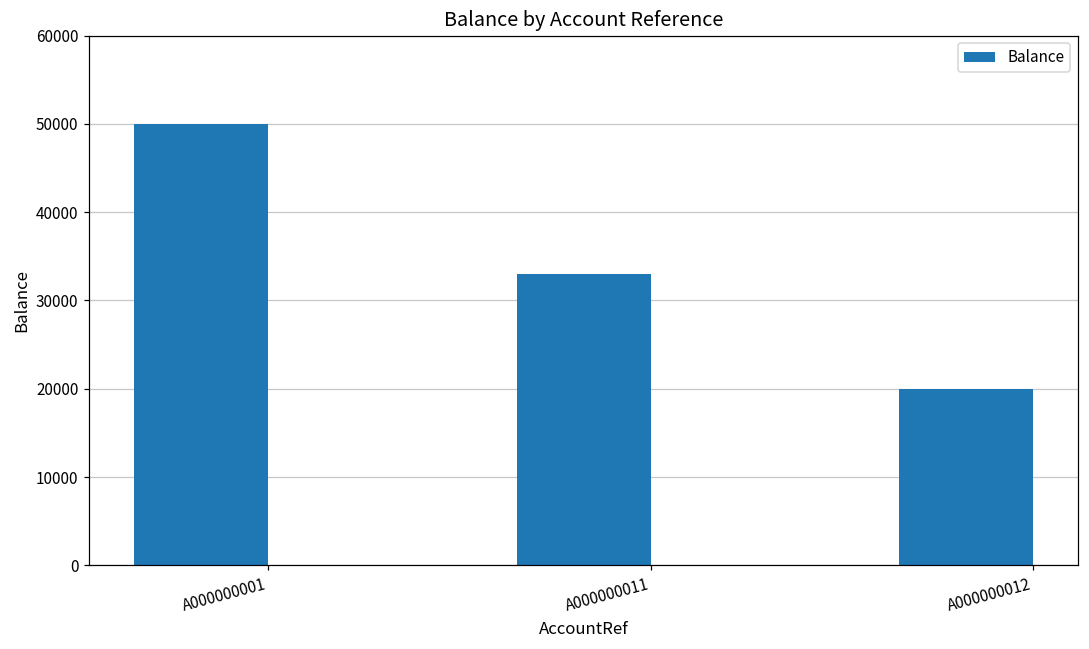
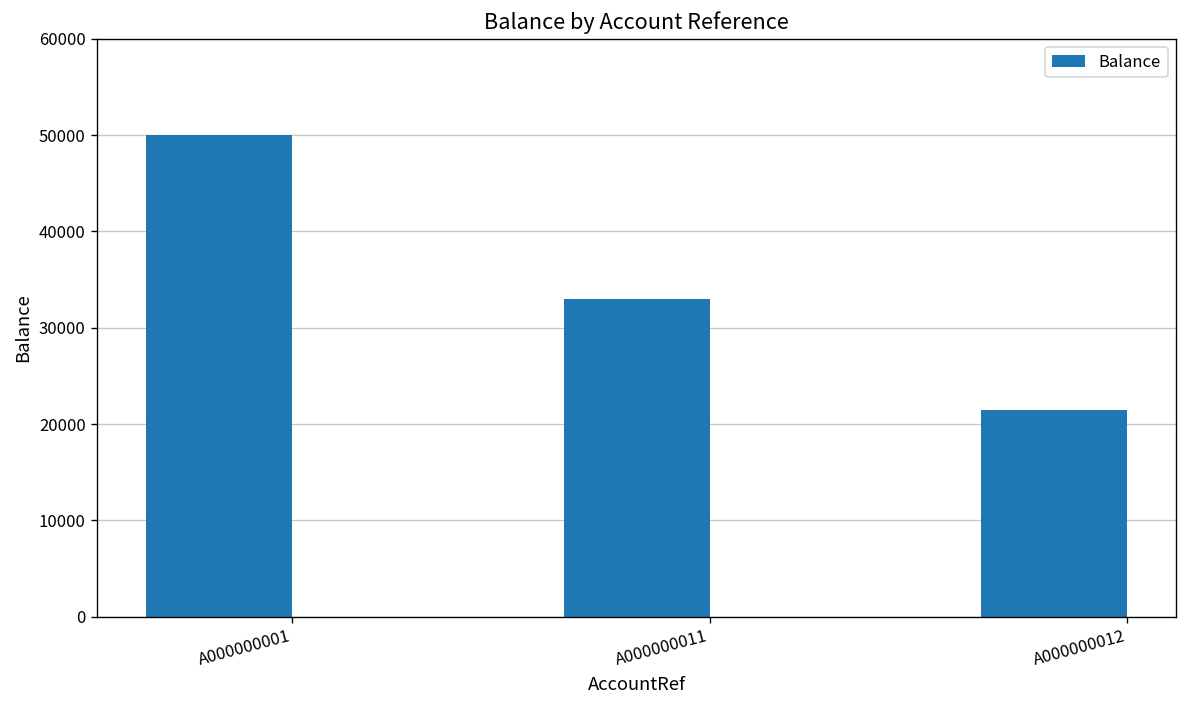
A000000012: 20000 -> 21000
